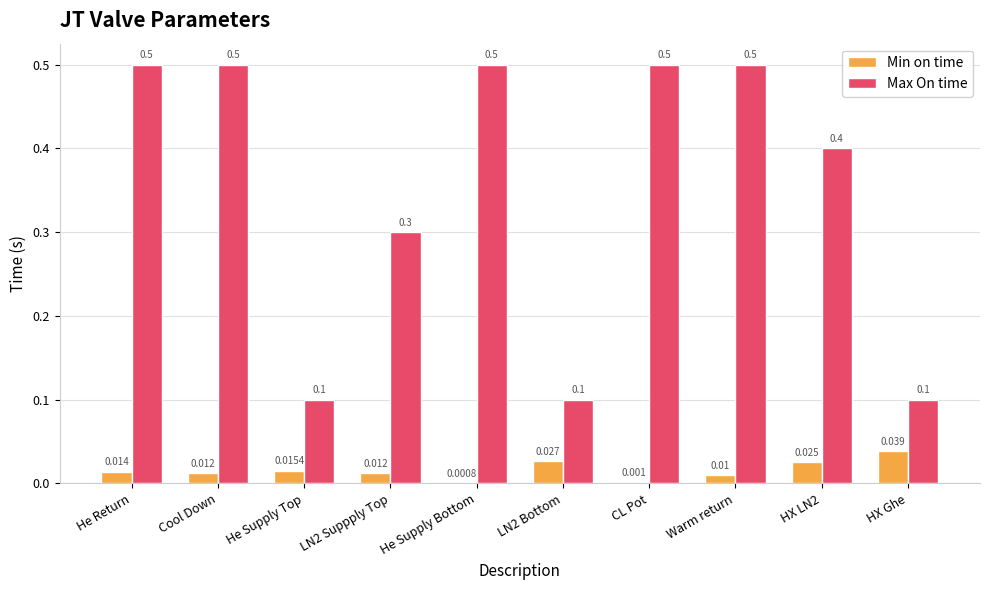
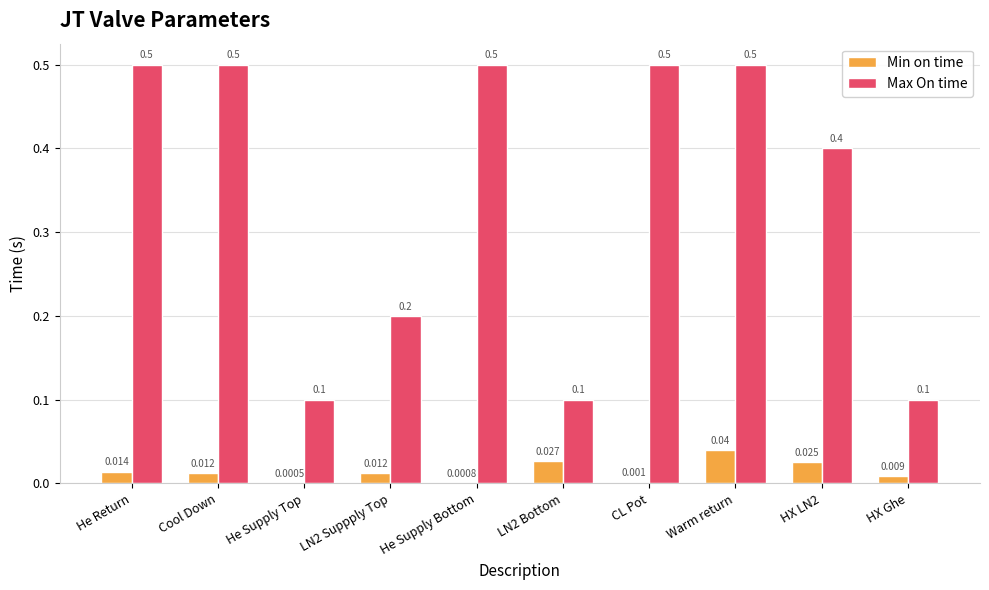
Min on time, He Supply Top: 0.0154 -> 0.0005
Max On time, LN2 Suppply Top: 0.3 -> 0.2
Min on time, Warm return: 0.01 -> 0.04
Min on time, HX Ghe: 0.039 -> 0.009
